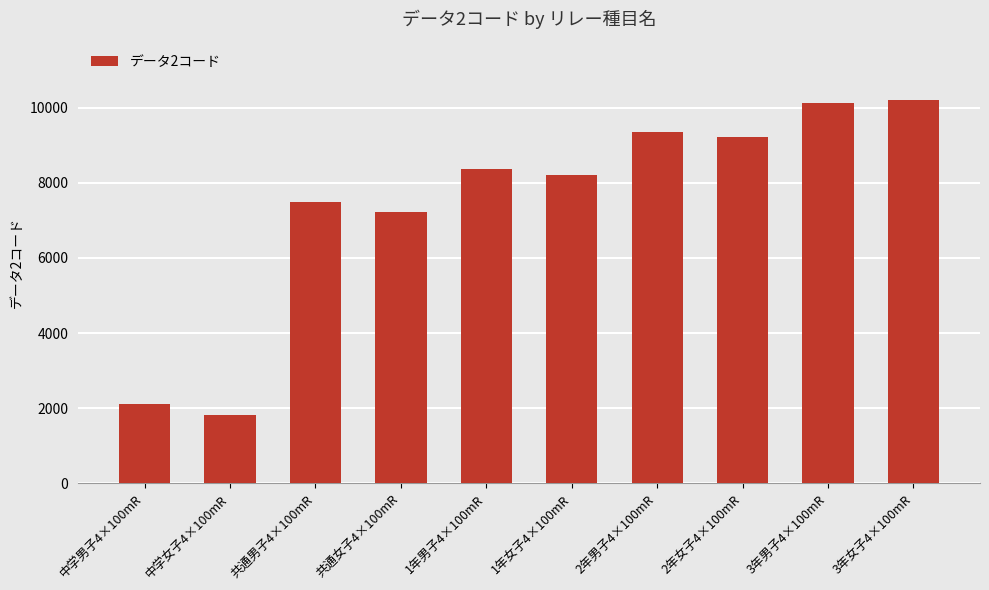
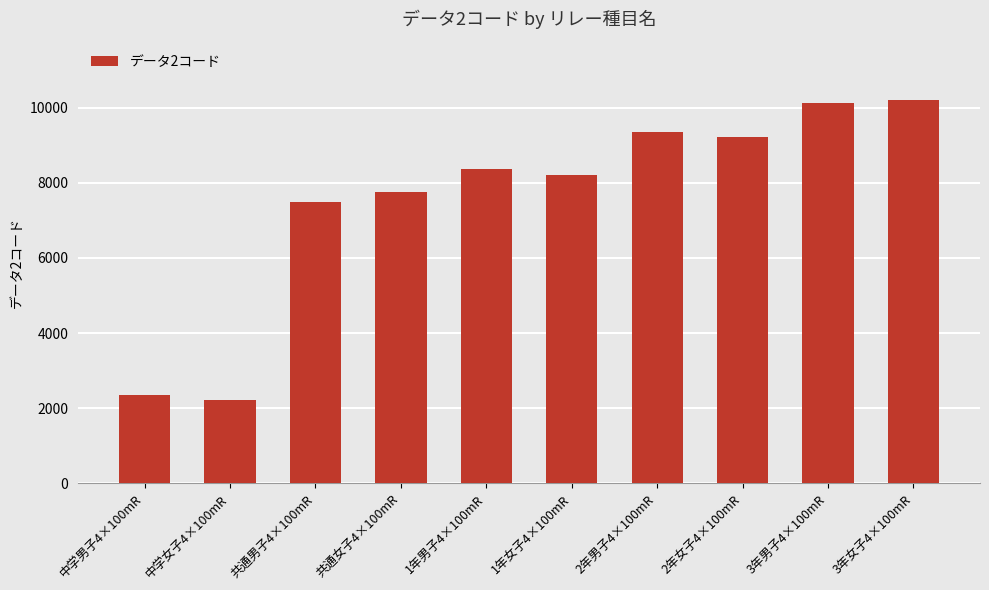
中学男子4×100mR: 2100 -> 2400
中学女子4×100mR: 1800 -> 2200
共通女子4×100mR: 7200 -> 7800
